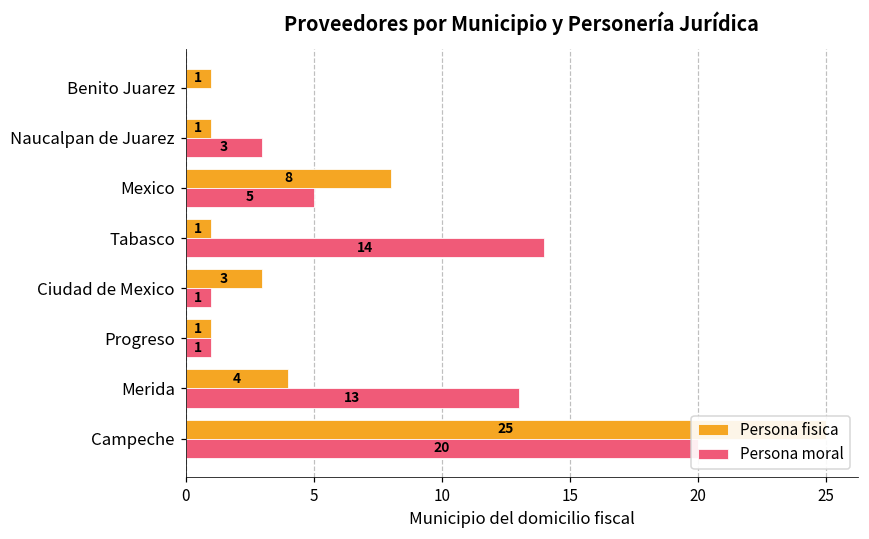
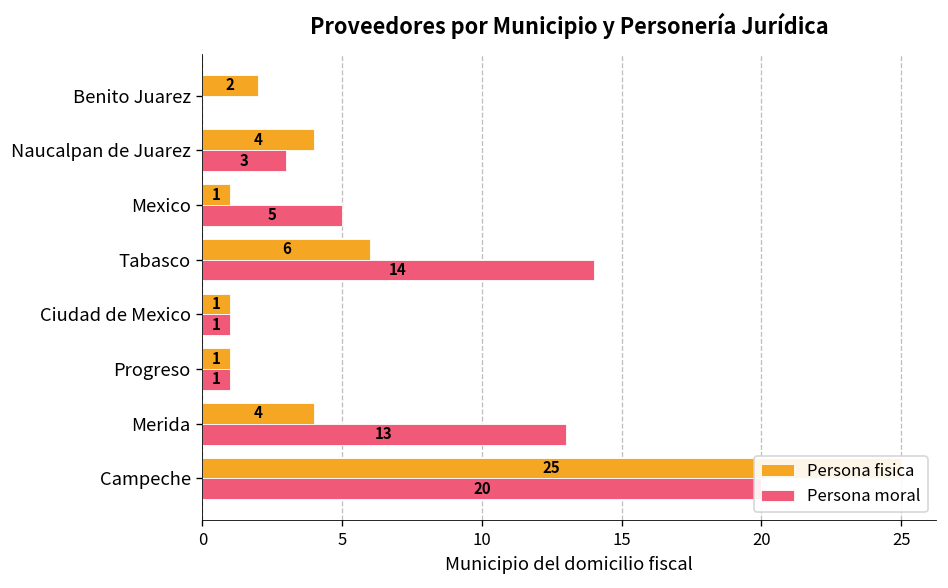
Persona fisica, Benito Juarez: 1 -> 2
Persona fisica, Naucalpan de Juarez: 1 -> 4
Persona fisica, Mexico: 8 -> 1
Persona fisica, Tabasco: 1 -> 6
Persona fisica, Ciudad de Mexico: 3 -> 1
